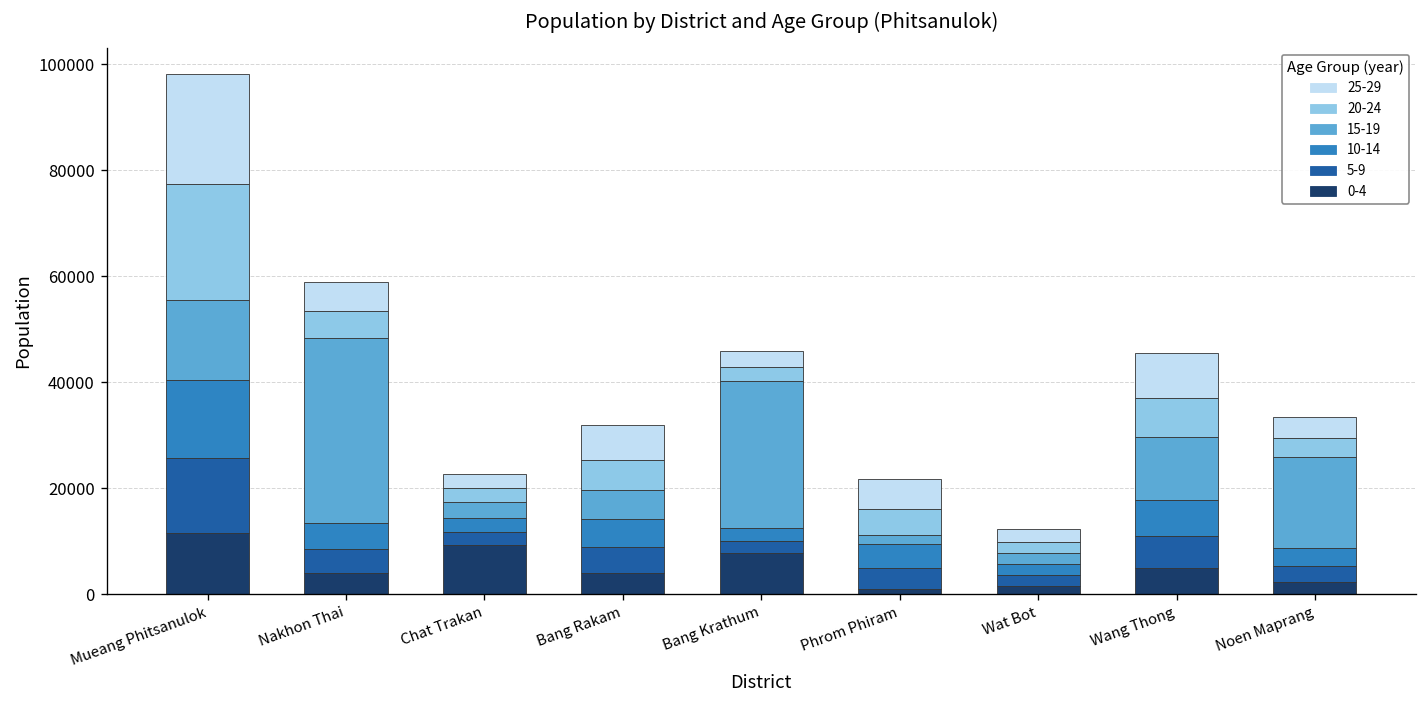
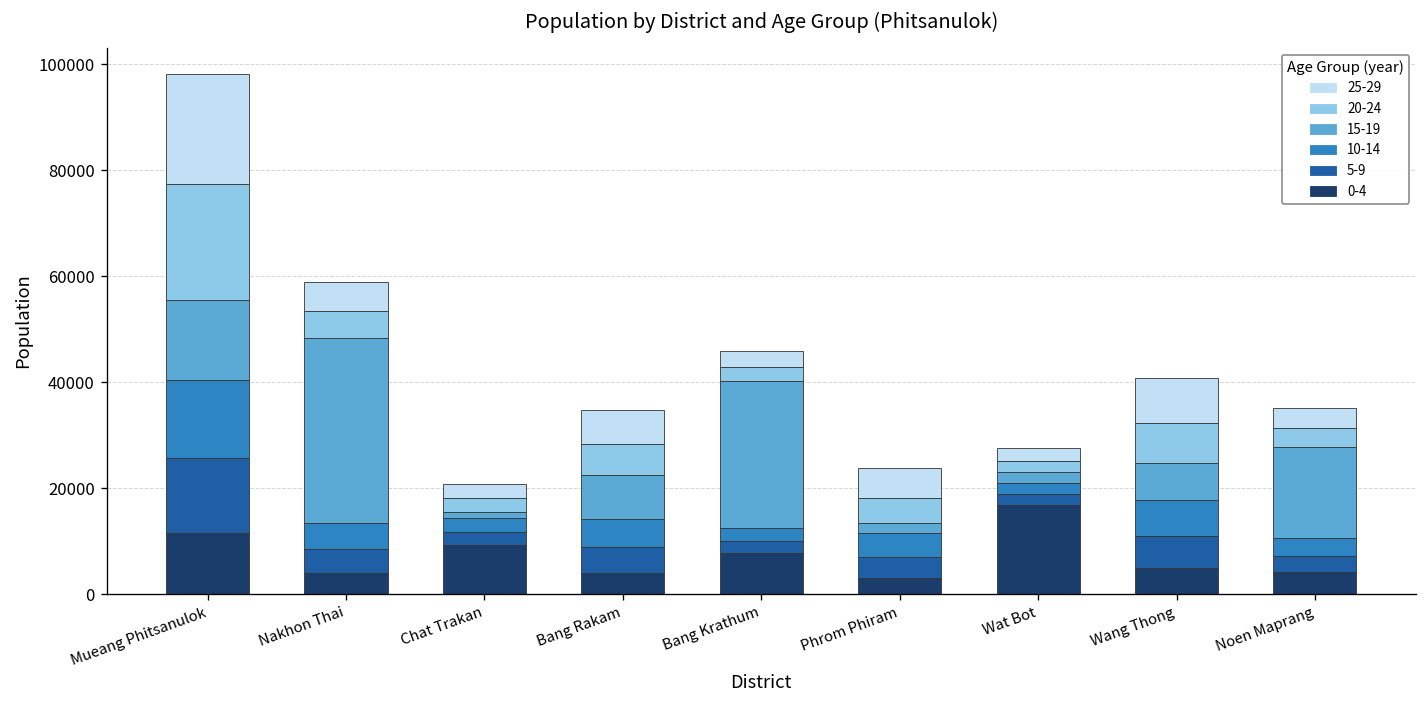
15-19, Chat Trakan: 3000 -> 1000
15-19, Bang Rakam: 6000 -> 8000
0-4, Phrom Phiram: 1000 -> 3000
0-4, Wat Bot: 2000 -> 17000
15-19, Wang Thong: 12000 -> 7000
0-4, Noen Maprang: 2000 -> 4000
